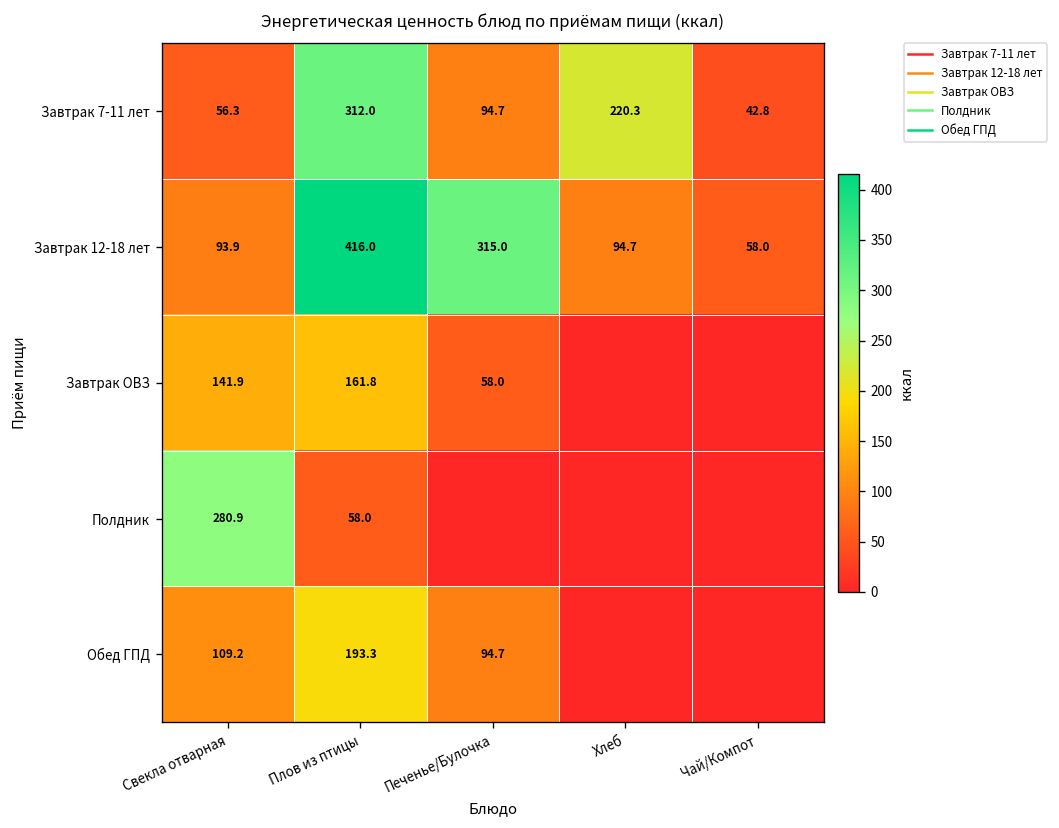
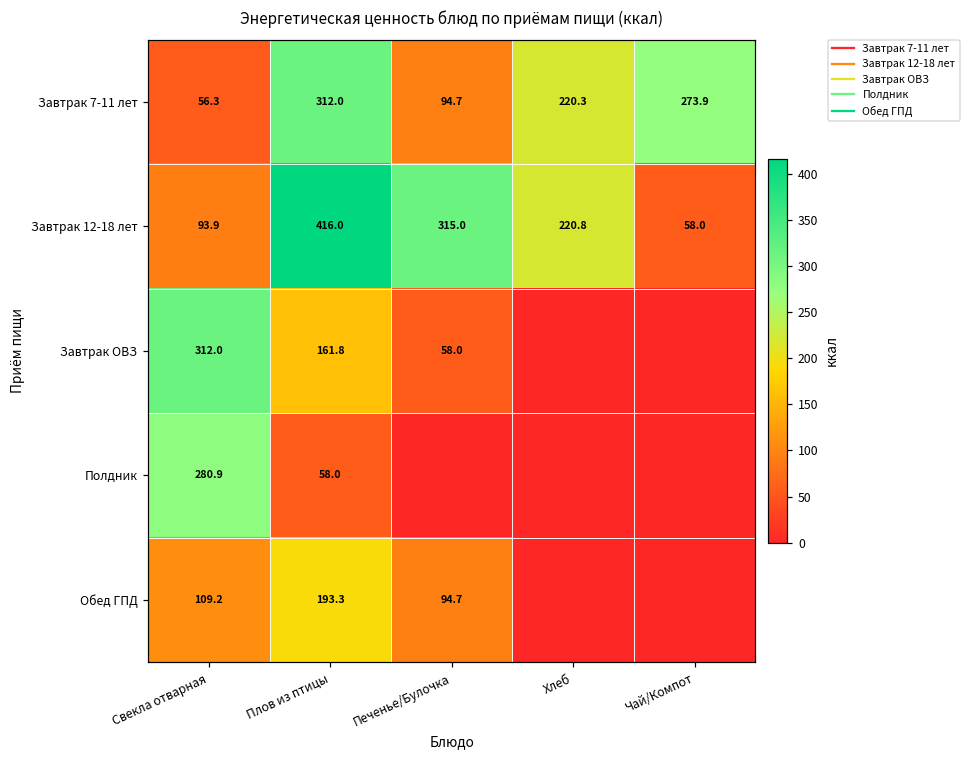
Завтрак 7-11 лет, Чай/Компот: 42.8 -> 273.9
Завтрак 12-18 лет, Хлеб: 94.7 -> 220.8
Завтрак ОВЗ, Свекла отварная: 141.9 -> 312.0
